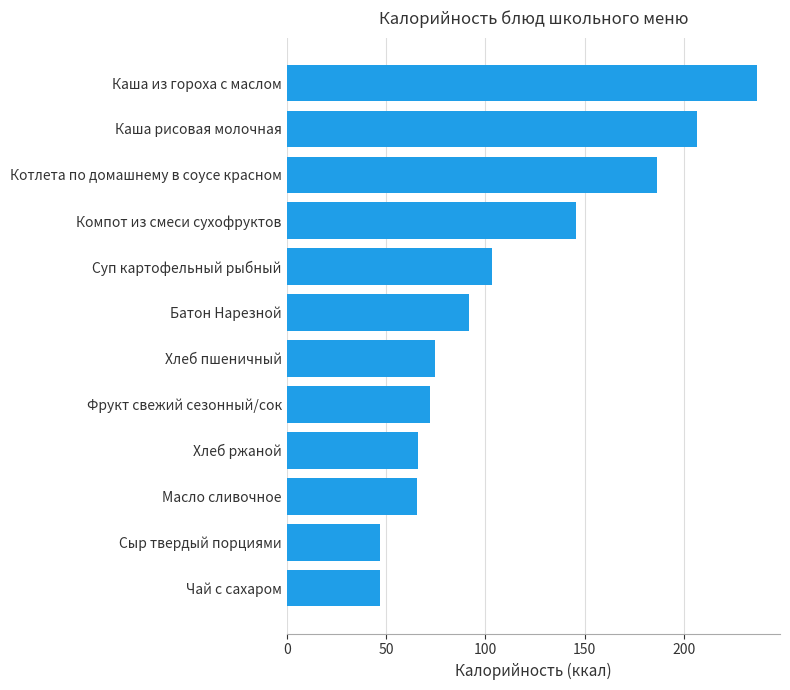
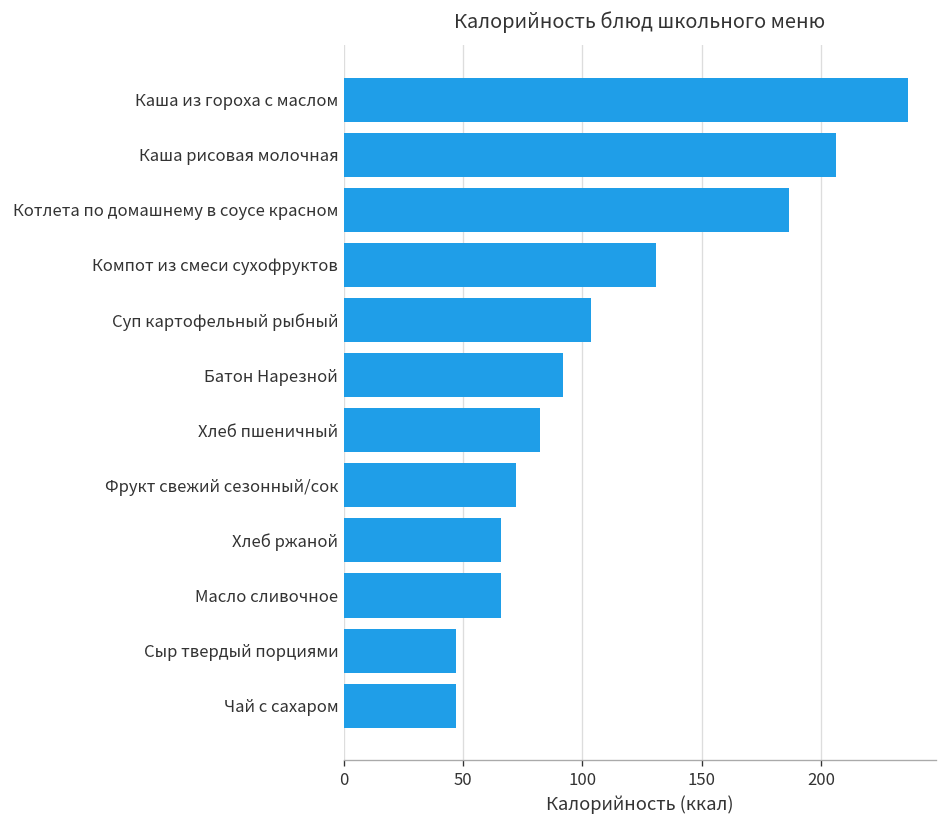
Компот из смеси сухофруктов: 146 -> 131
Хлеб пшеничный: 75 -> 82
